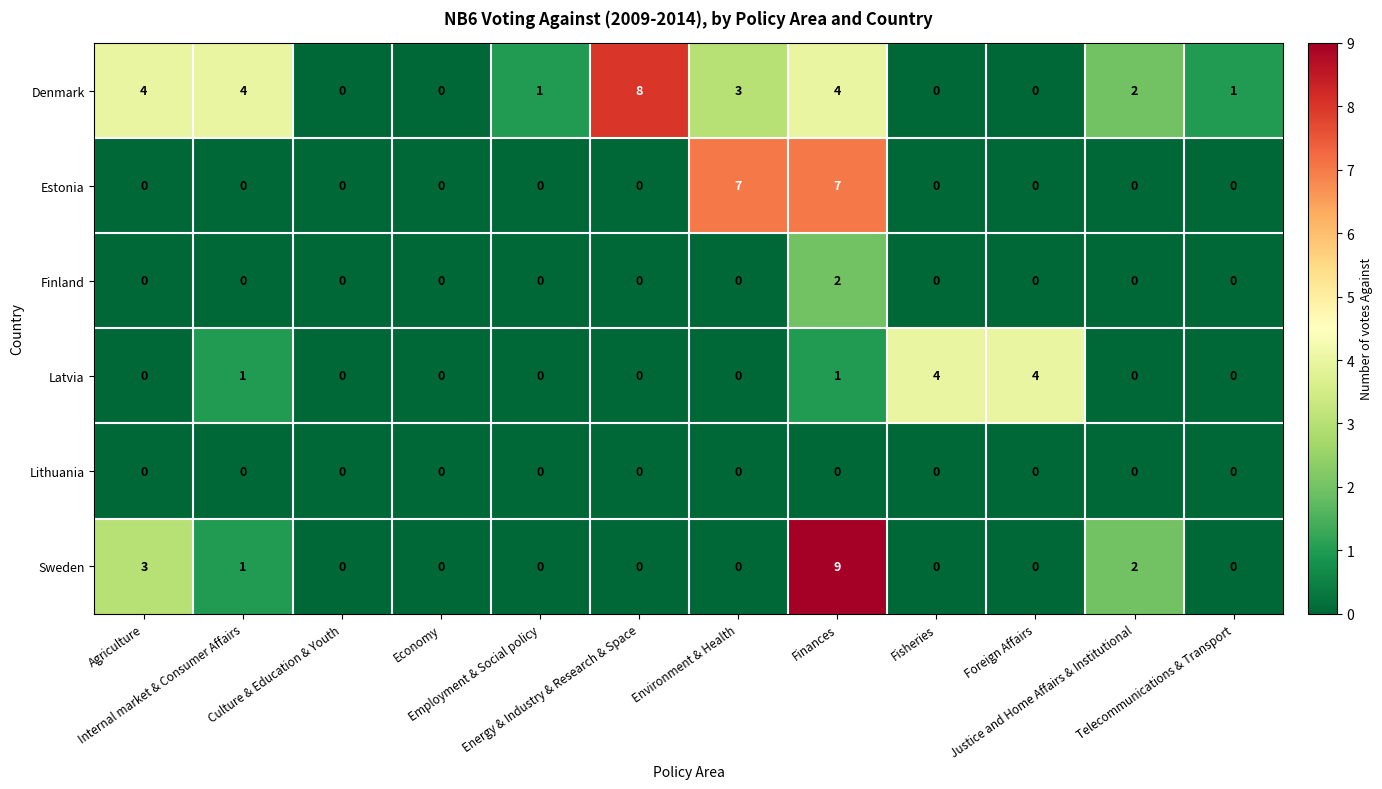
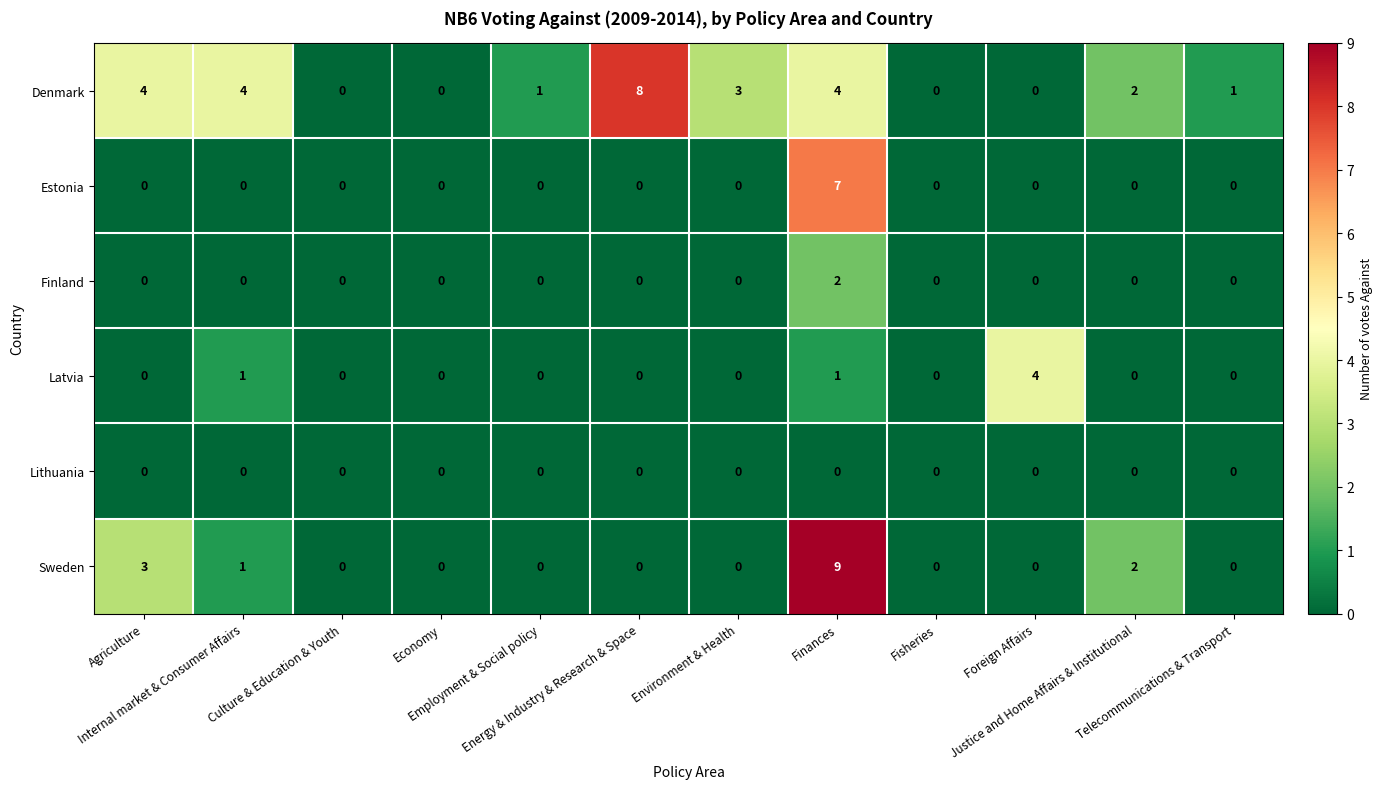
Estonia, Environment & Health: 7 -> 0
Latvia, Fisheries: 4 -> 0
